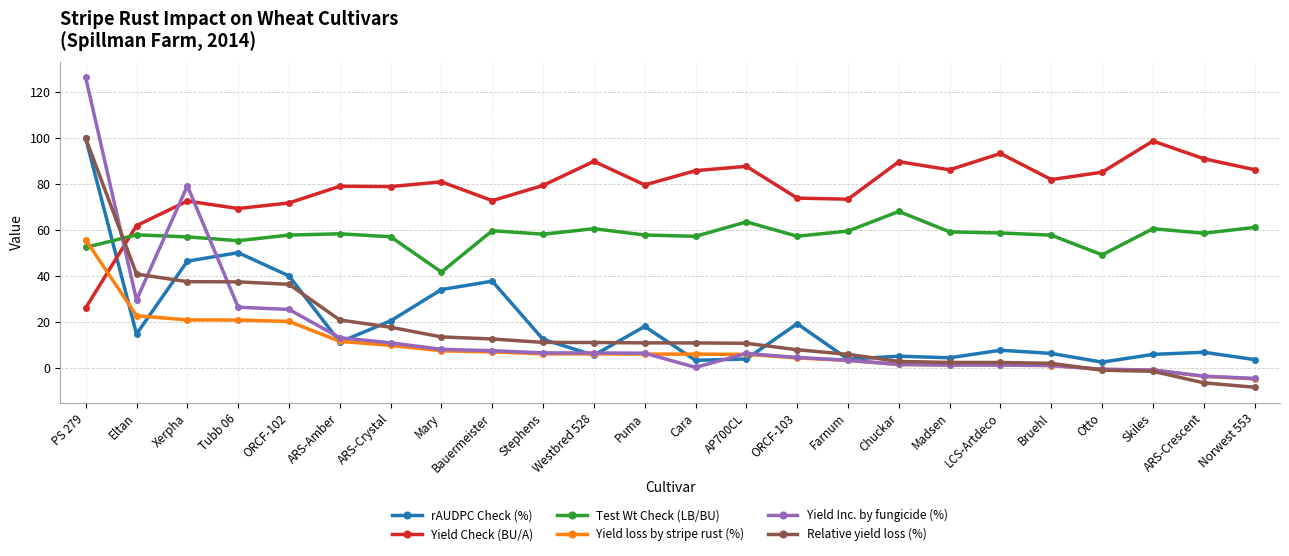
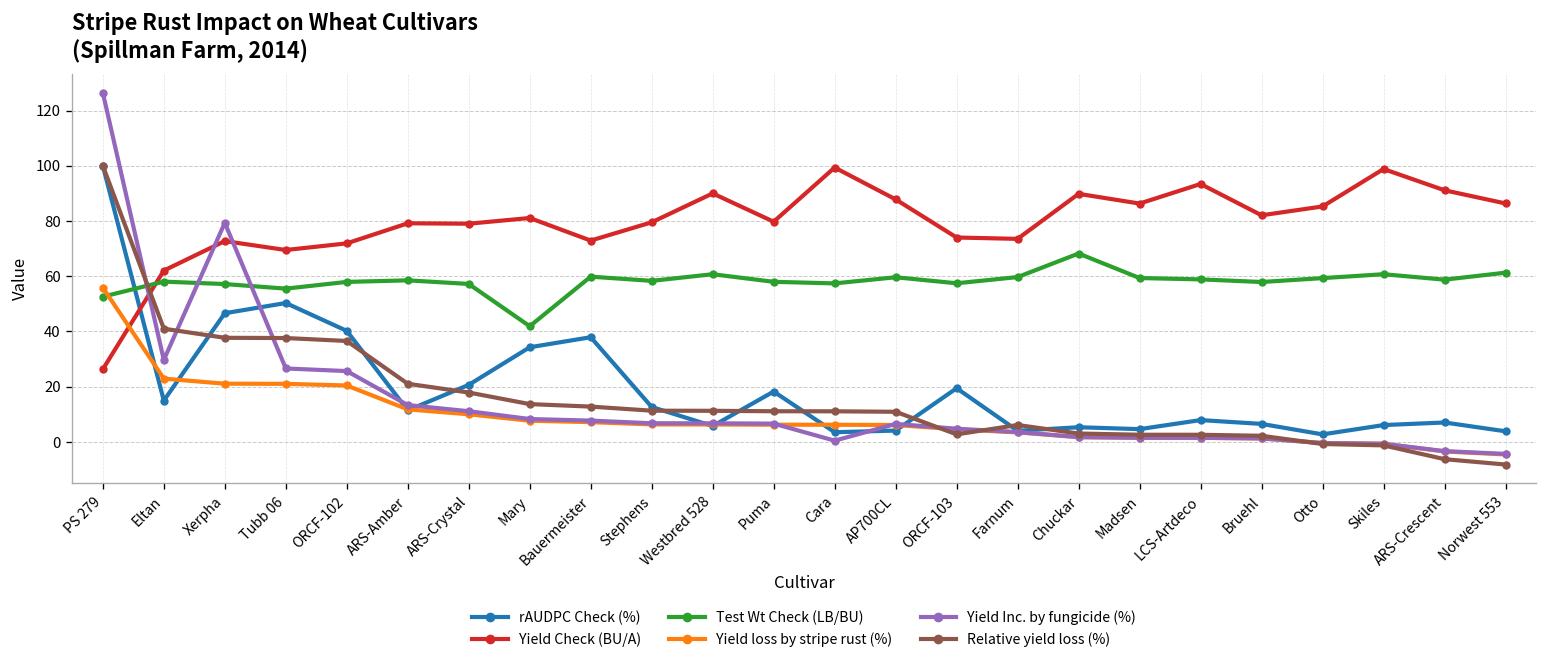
Yield Check (BU/A), Cara: 86 -> 99
Test Wt Check (LB/BU), AP700CL: 64 -> 60
Relative yield loss (%), ORCF-103: 8 -> 3
Test Wt Check (LB/BU), Otto: 49 -> 59
